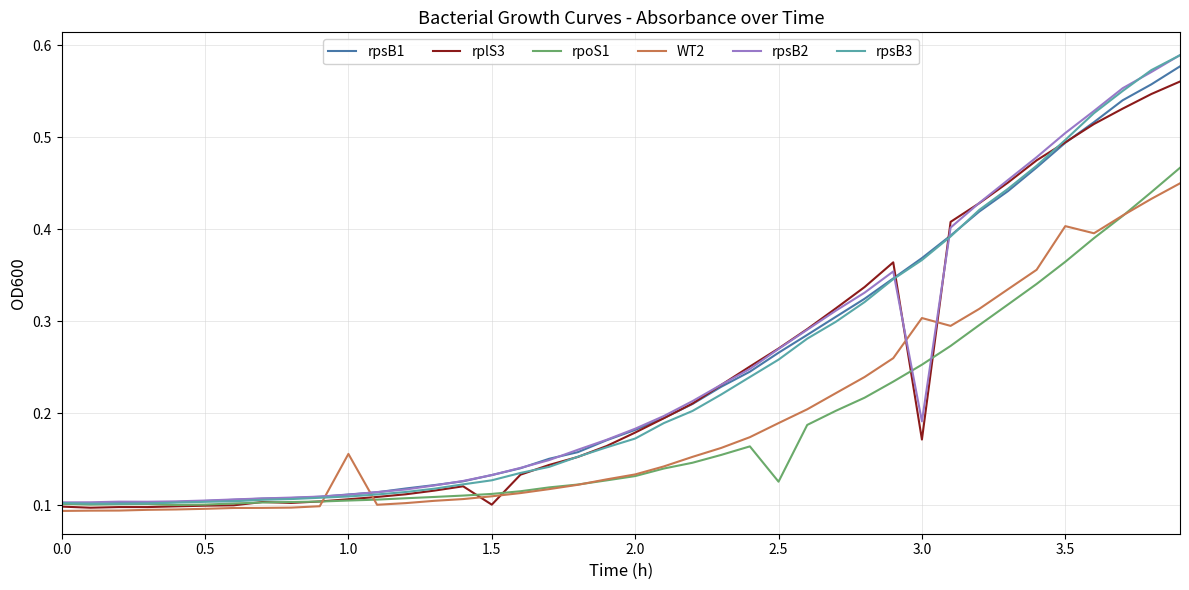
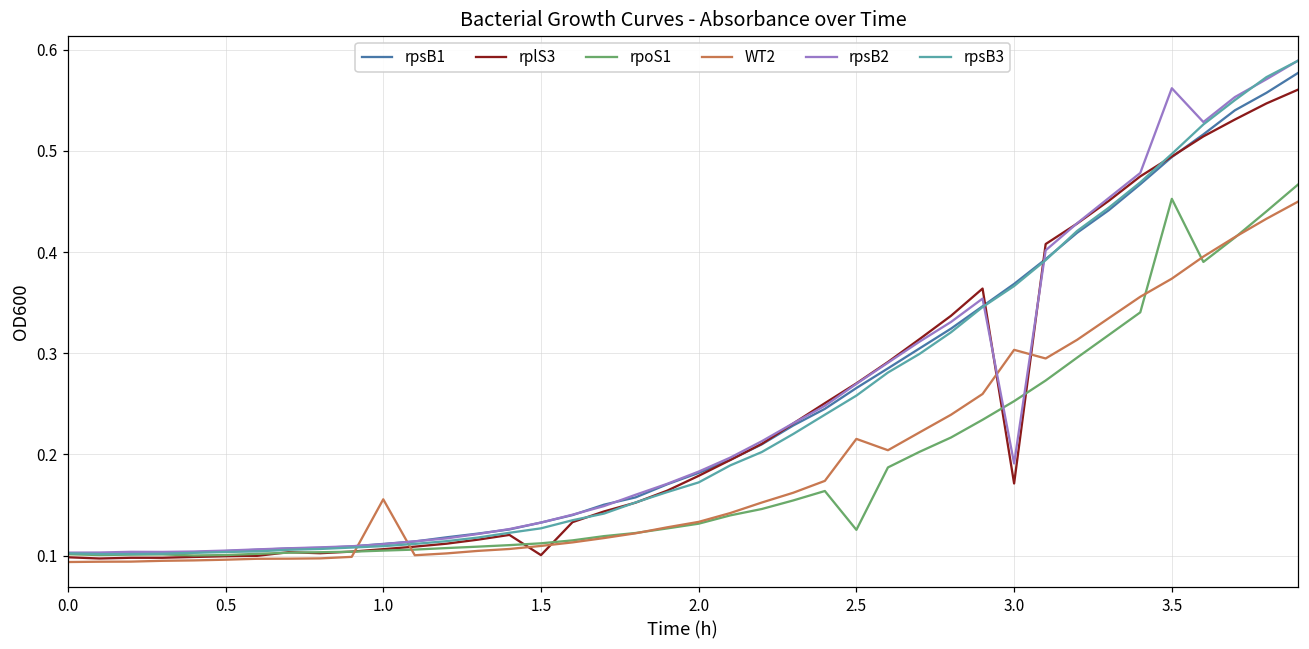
WT2, 2.5: 0.19 -> 0.22
rpoS1, 3.5: 0.36 -> 0.45
WT2, 3.5: 0.40 -> 0.37
rpsB2, 3.5: 0.50 -> 0.56
